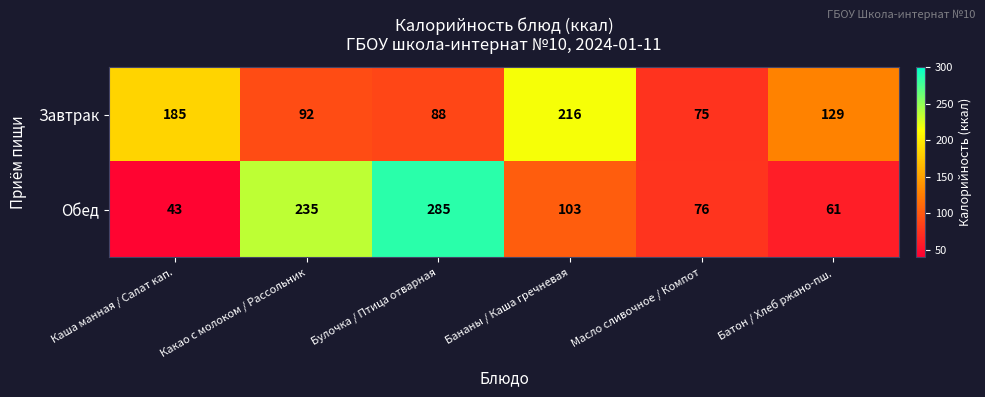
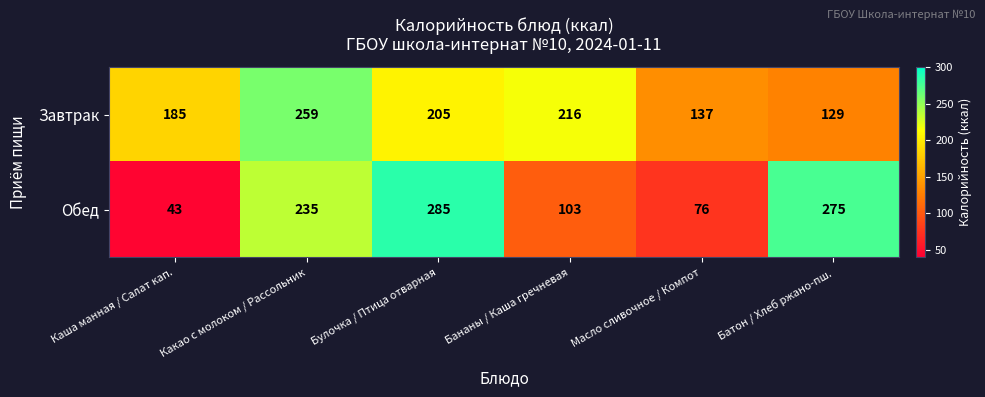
Завтрак, Какао с молоком / Рассольник: 92 -> 259
Завтрак, Булочка / Птица отварная: 88 -> 205
Завтрак, Масло сливочное / Компот: 75 -> 137
Обед, Батон / Хлеб ржано-пш.: 61 -> 275
